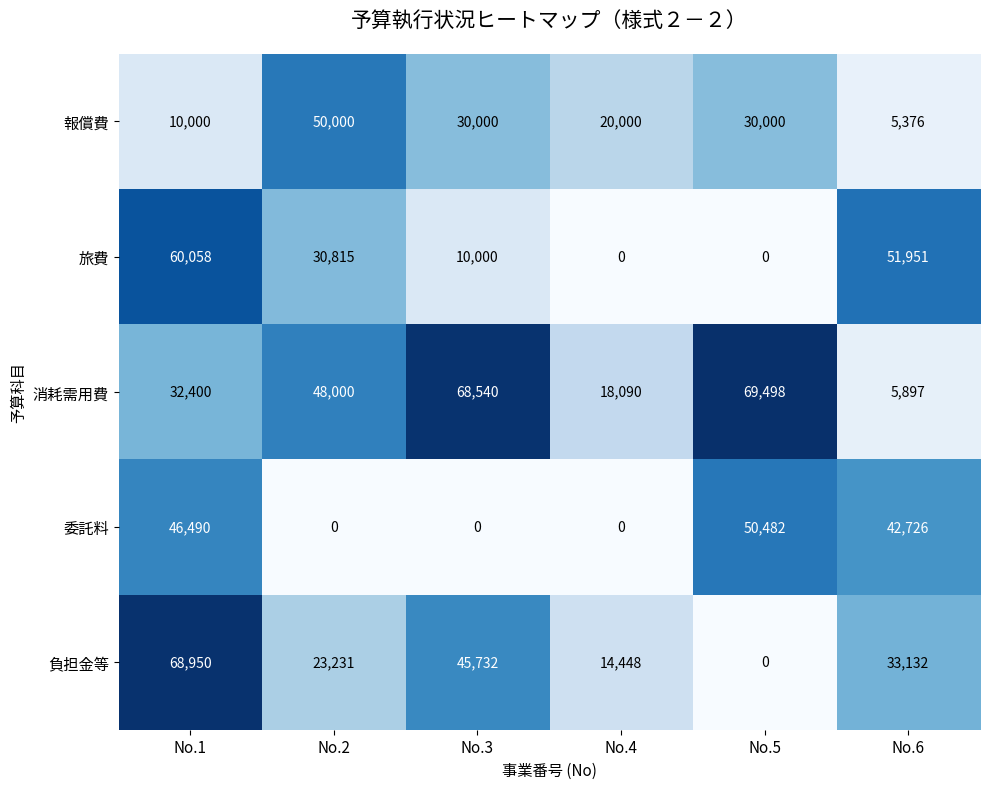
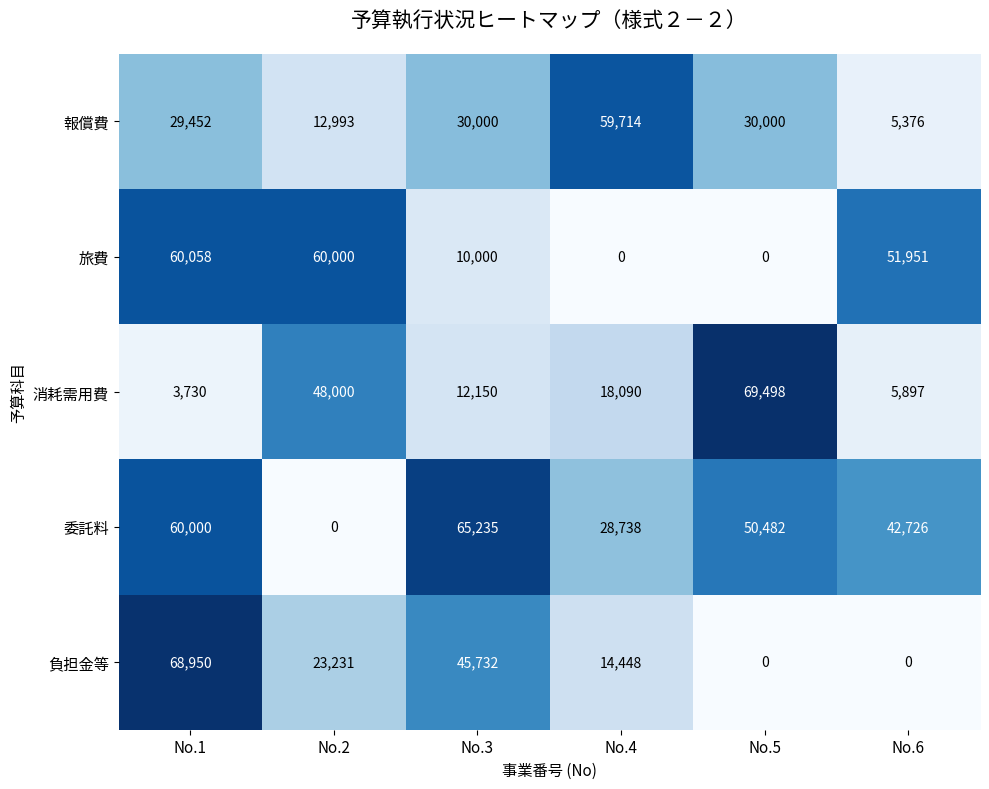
報償費, No.1: 10,000 -> 29,452
報償費, No.2: 50,000 -> 12,993
報償費, No.4: 20,000 -> 59,714
旅費, No.2: 30,815 -> 60,000
消耗需用費, No.1: 32,400 -> 3,730
消耗需用費, No.3: 68,540 -> 12,150
委託料, No.1: 46,490 -> 60,000
委託料, No.3: 0 -> 65,235
委託料, No.4: 0 -> 28,738
負担金等, No.6: 33,132 -> 0
